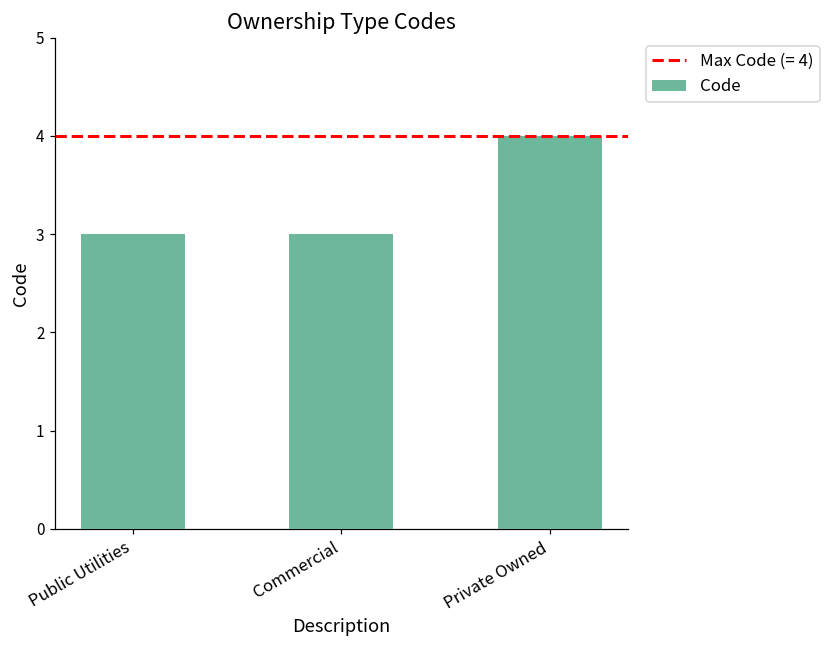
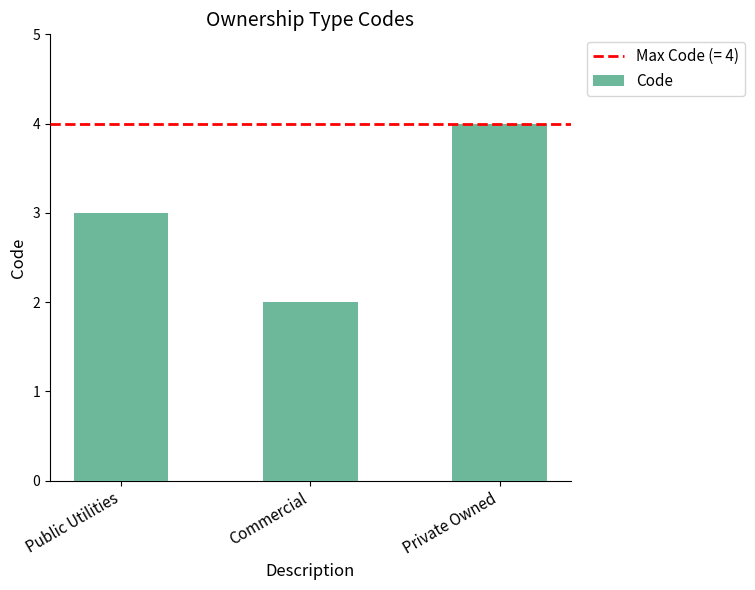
Commercial: 3 -> 2
